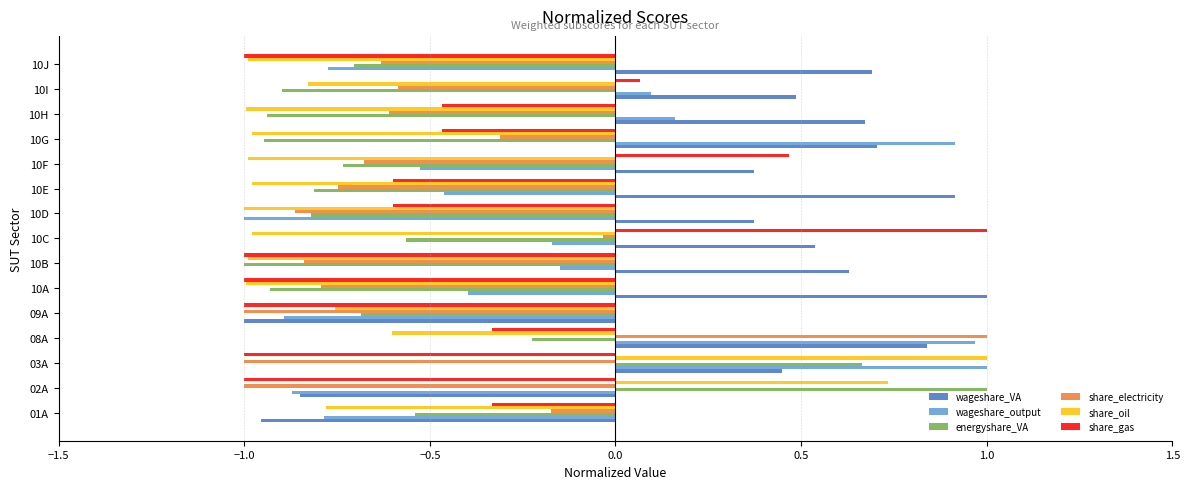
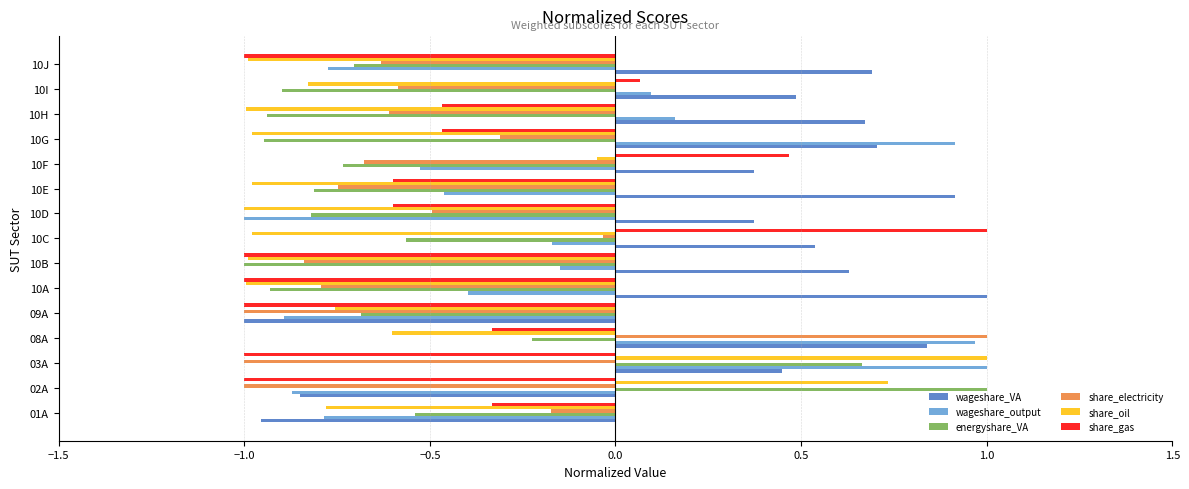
share_oil, 10F: -0.99 -> -0.05
share_electricity, 10D: -0.86 -> -0.49
